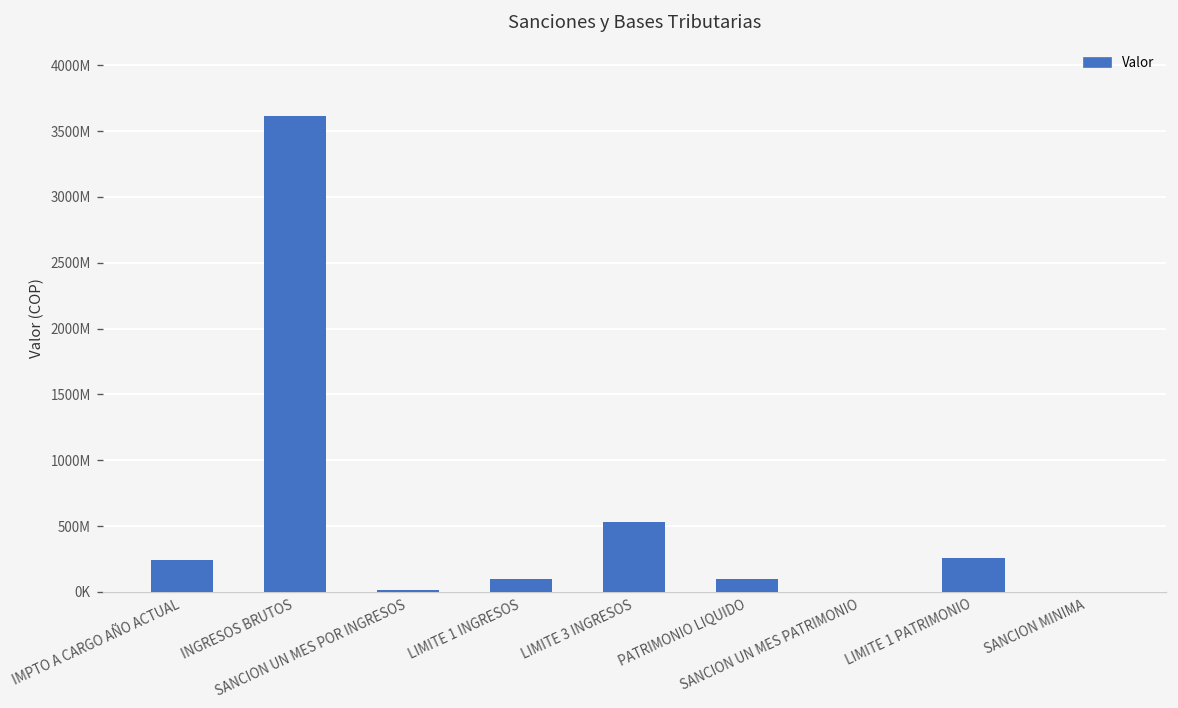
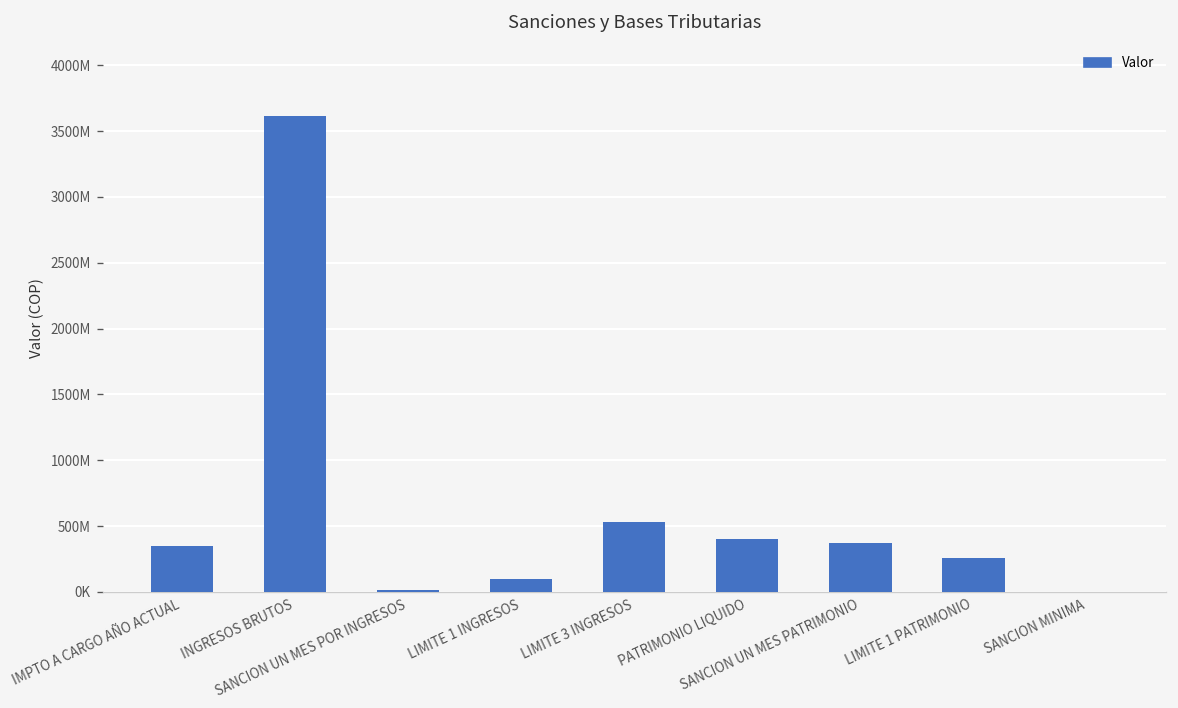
IMPTO A CARGO AÑO ACTUAL: 240000000 -> 350000000
PATRIMONIO LIQUIDO: 100000000 -> 400000000
SANCION UN MES PATRIMONIO: 0 -> 370000000
